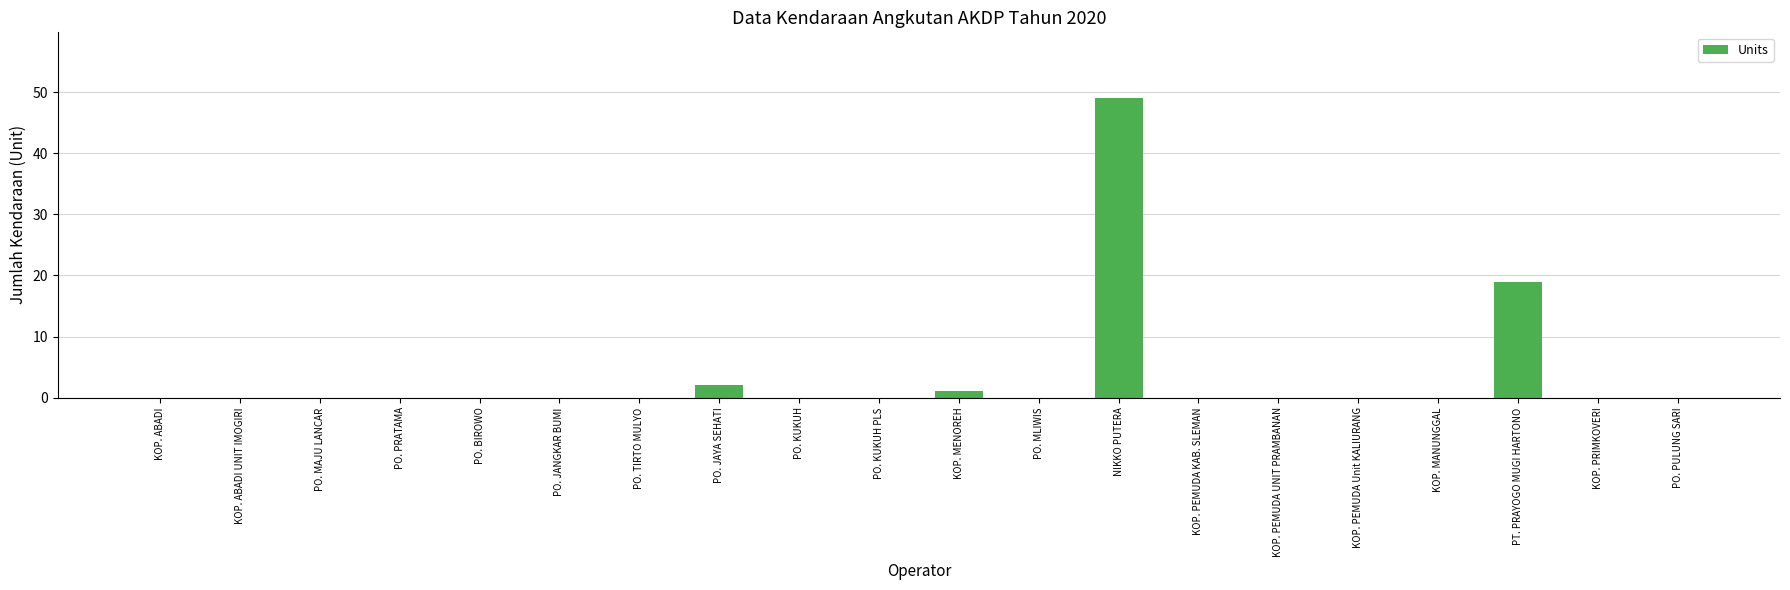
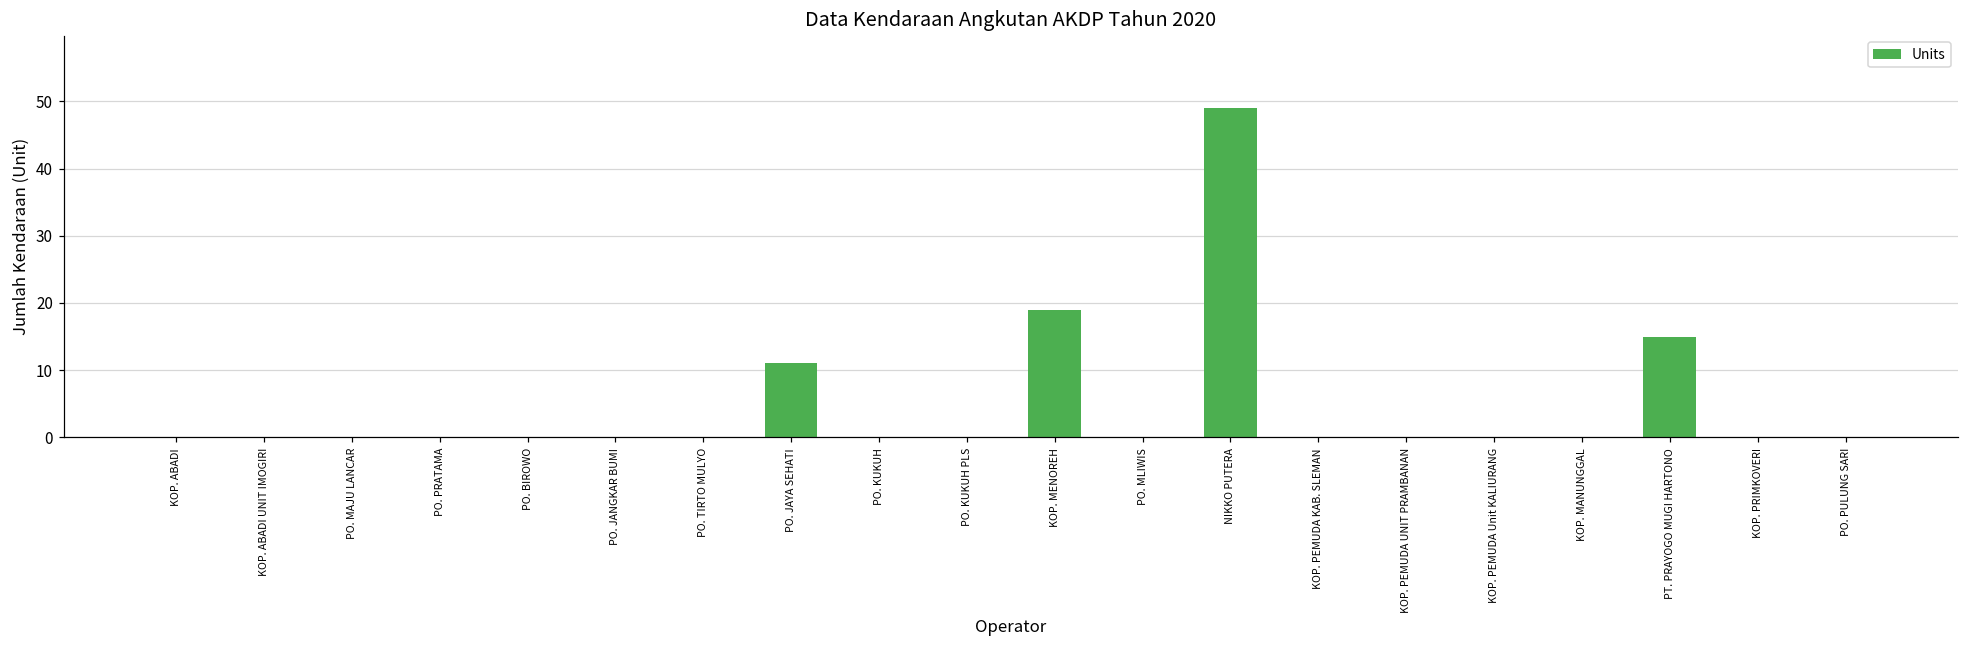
PO. JAYA SEHATI: 2 -> 11
KOP. MENOREH: 1 -> 19
PT. PRAYOGO MUGI HARTONO: 19 -> 15
